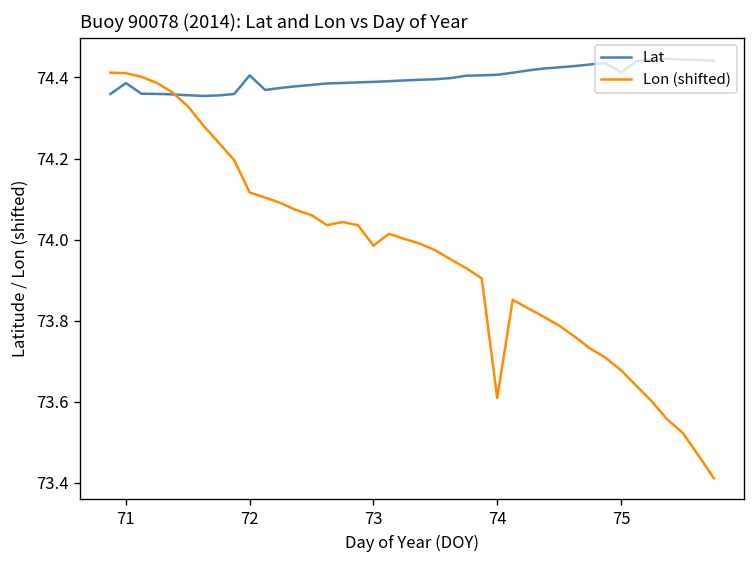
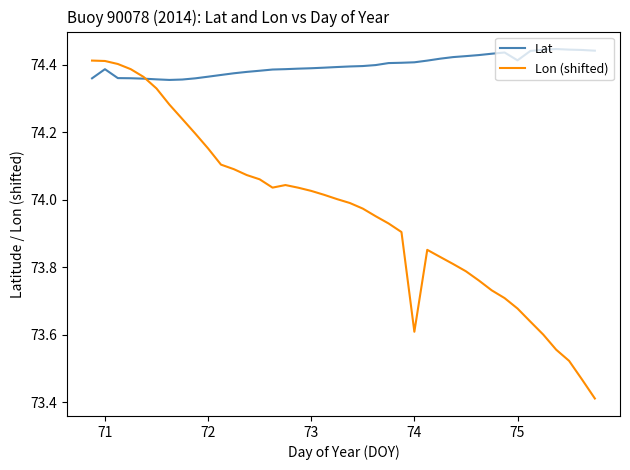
Lat, 72: 74.41 -> 74.36
Lon (shifted), 72: 74.12 -> 74.15
Lon (shifted), 73: 73.99 -> 74.03
